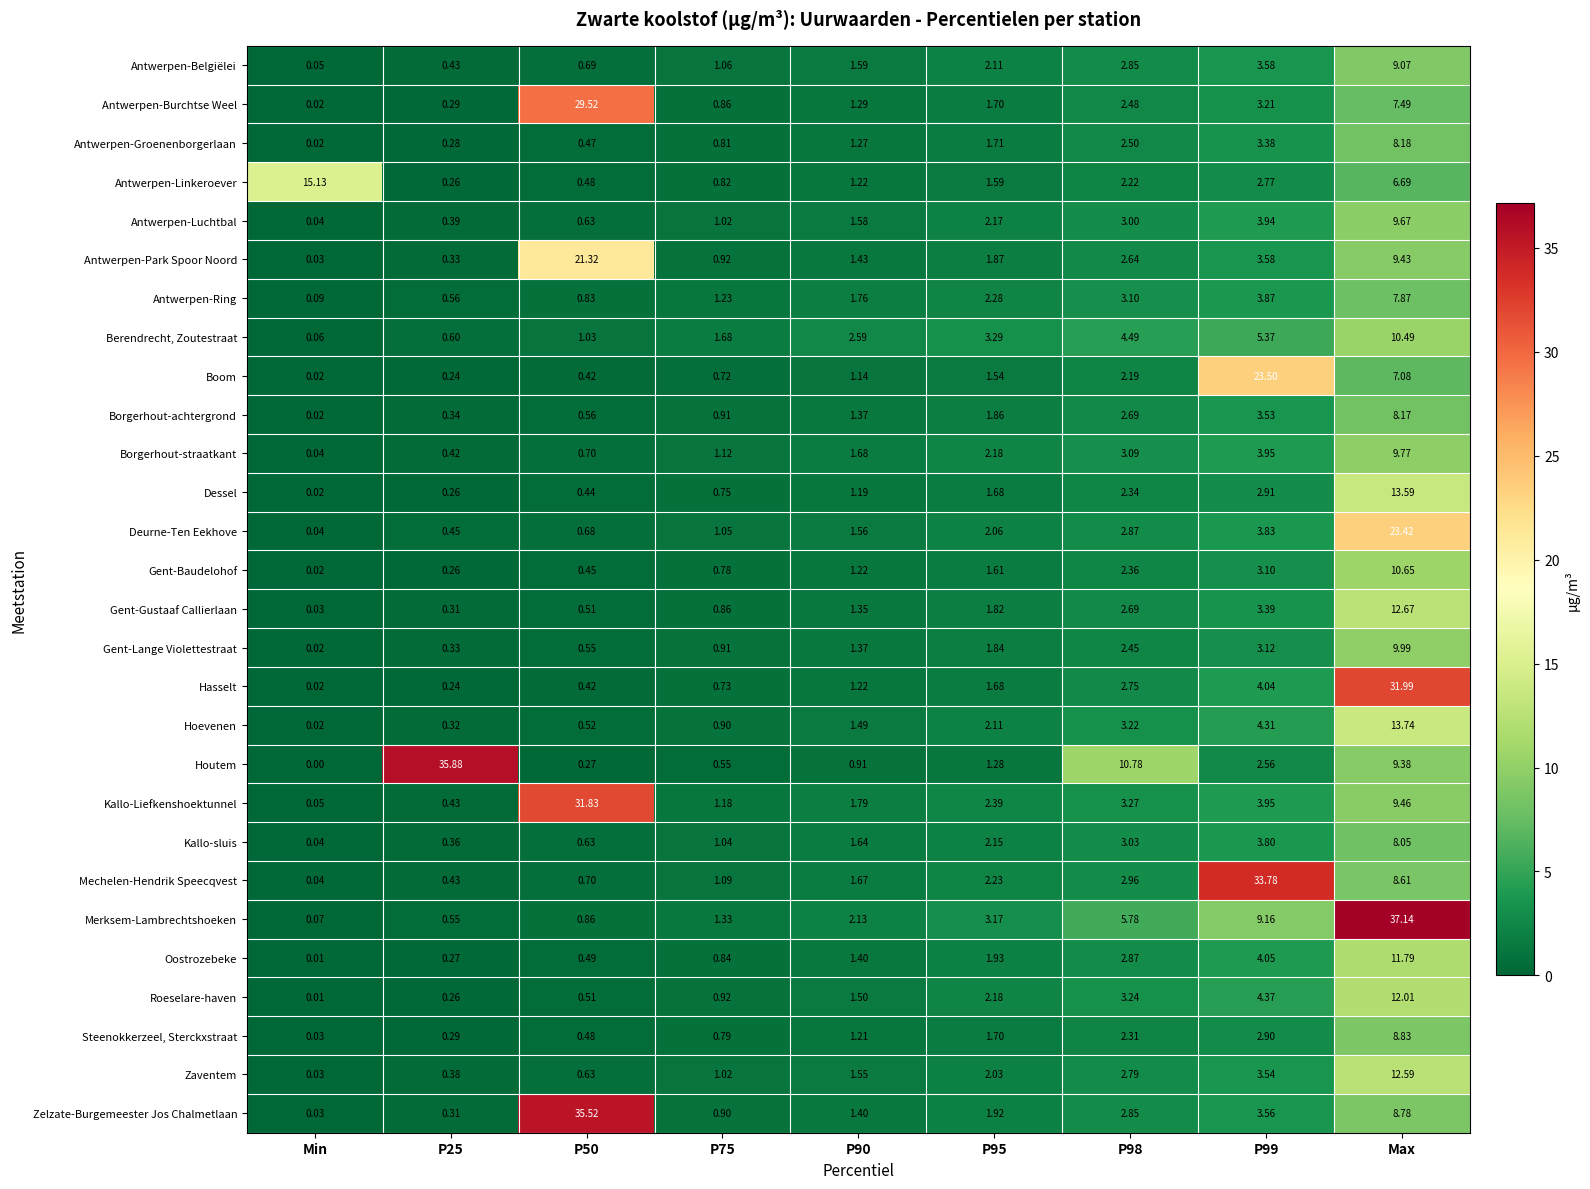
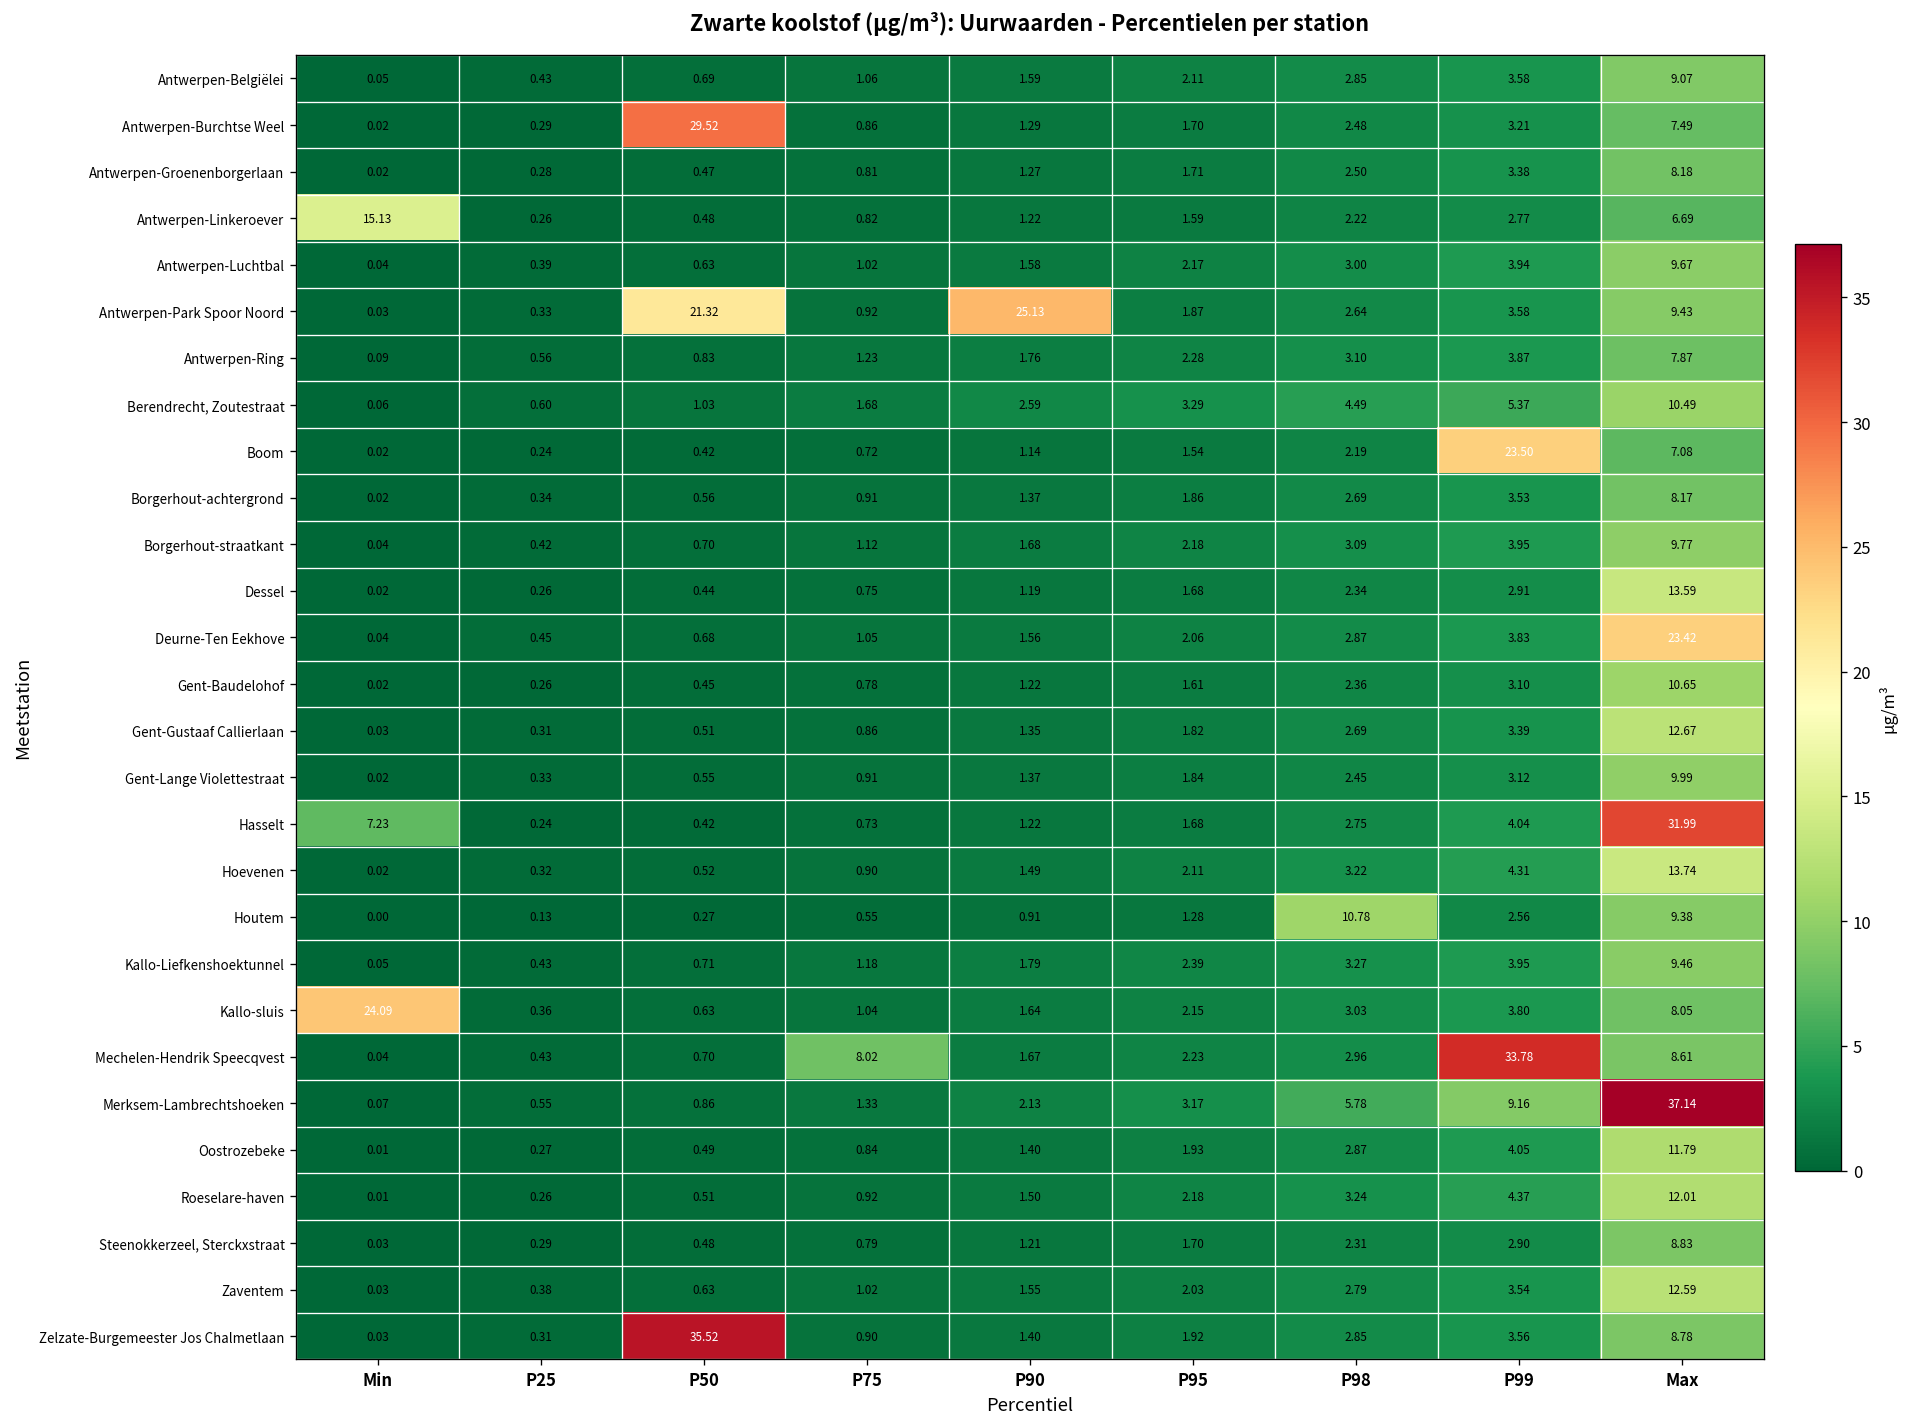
Antwerpen-Park Spoor Noord, P90: 1.43 -> 25.13
Hasselt, Min: 0.02 -> 7.23
Houtem, P25: 35.88 -> 0.13
Kallo-Liefkenshoektunnel, P50: 31.83 -> 0.71
Kallo-sluis, Min: 0.04 -> 24.09
Mechelen-Hendrik Speecqvest, P75: 1.09 -> 8.02
